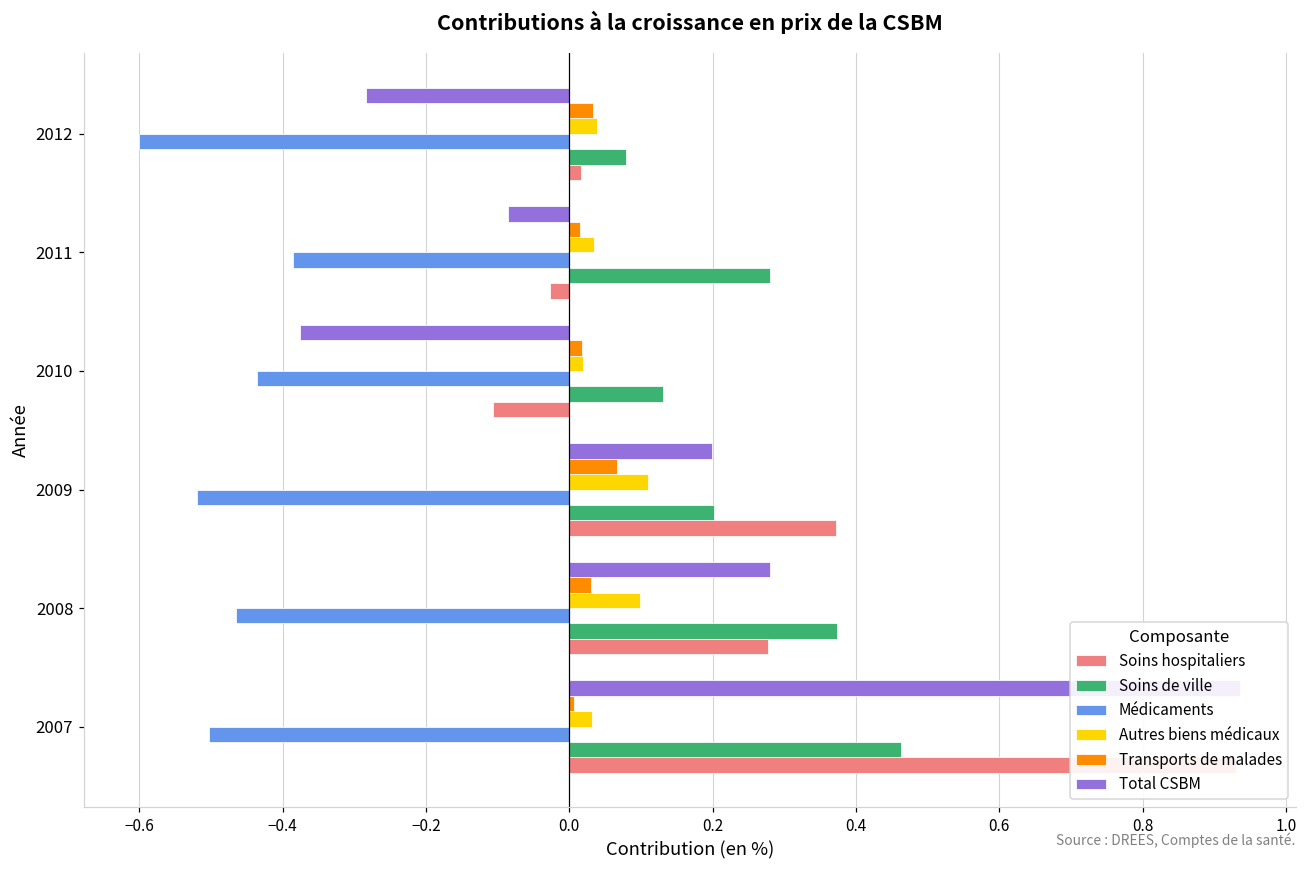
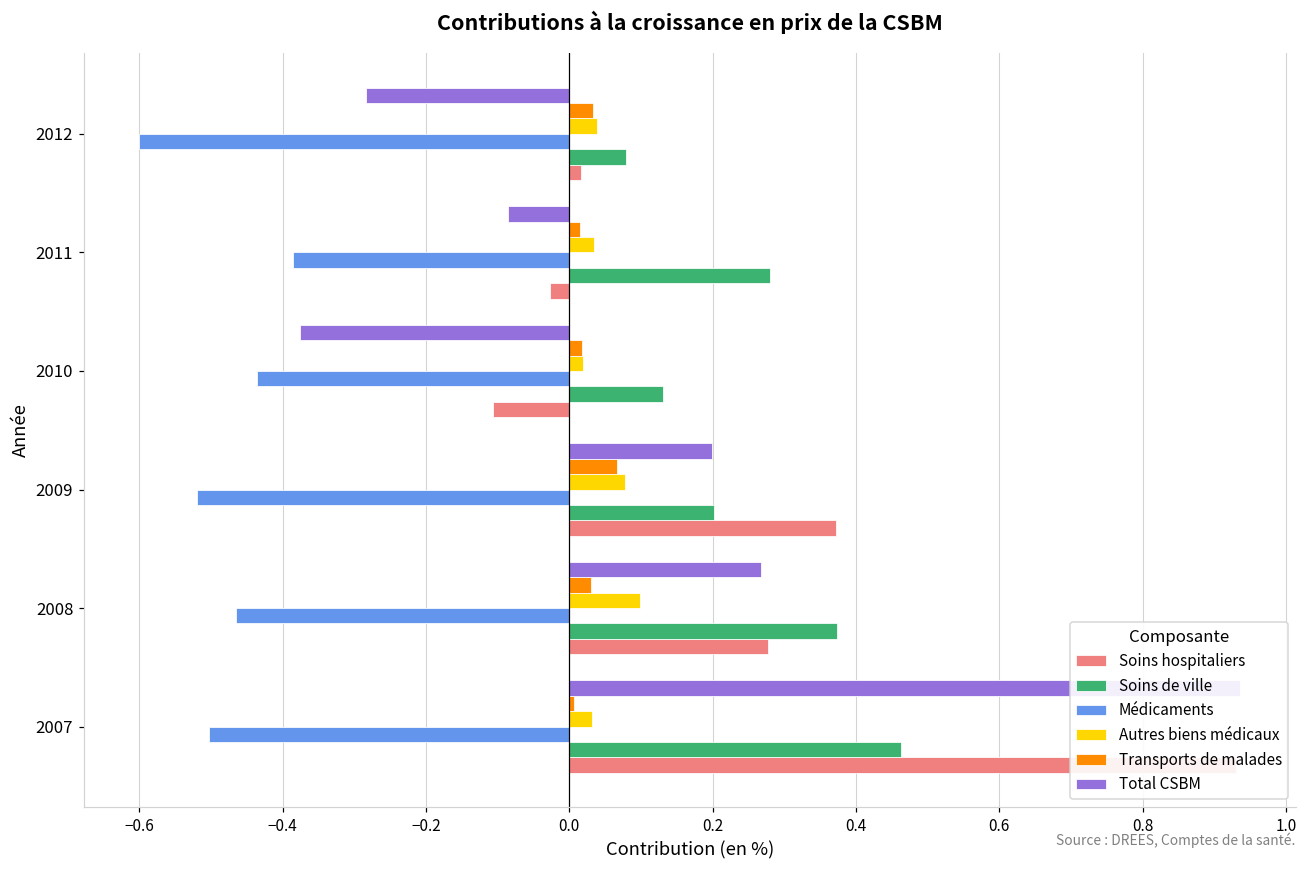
Autres biens médicaux, 2009: 0.11 -> 0.08
Total CSBM, 2008: 0.28 -> 0.27
